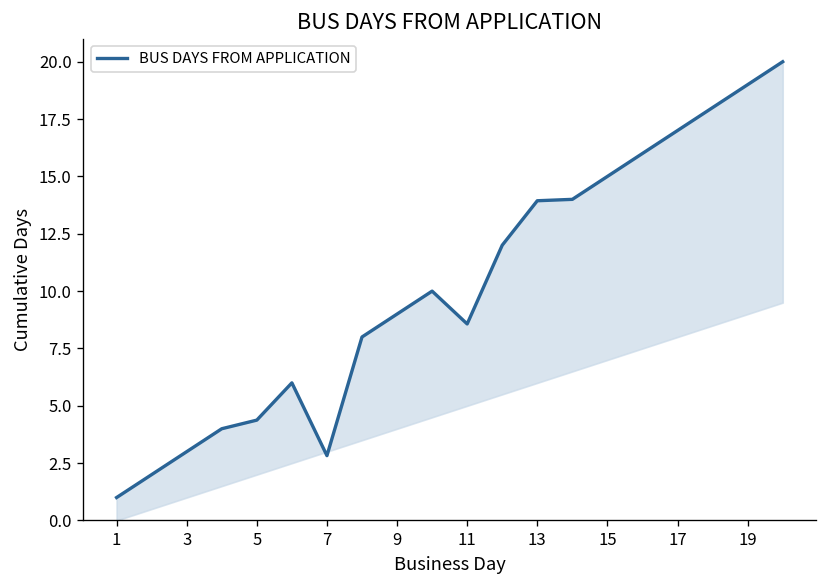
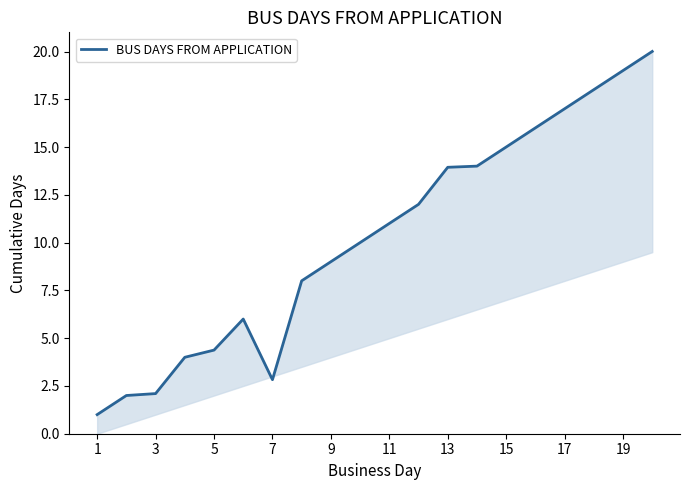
BUS DAYS FROM APPLICATION, 3: 3.0 -> 2.1
BUS DAYS FROM APPLICATION, 11: 8.6 -> 11.0
